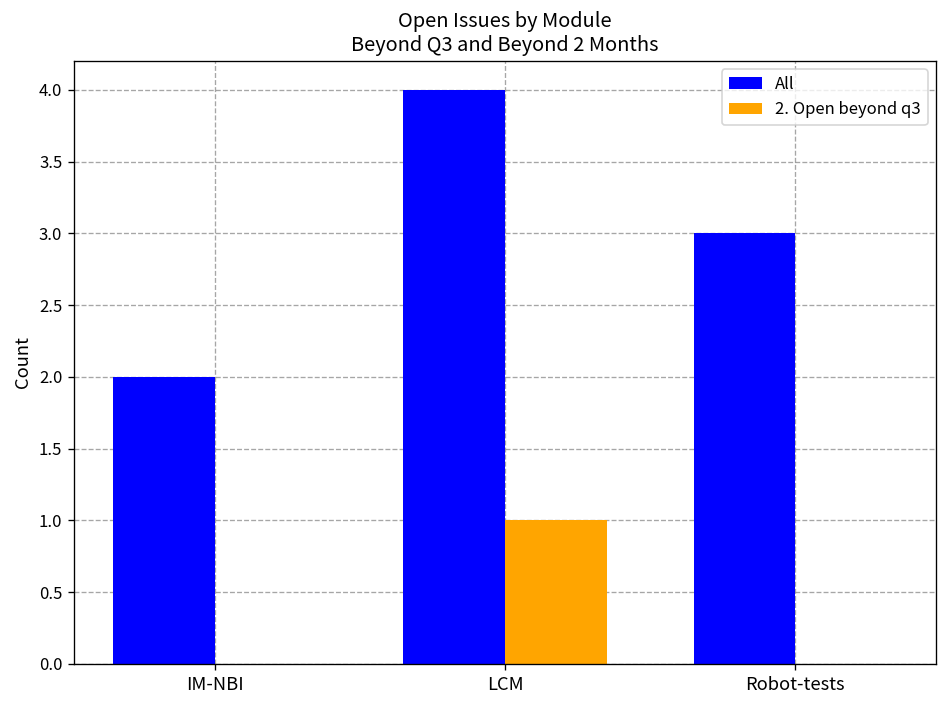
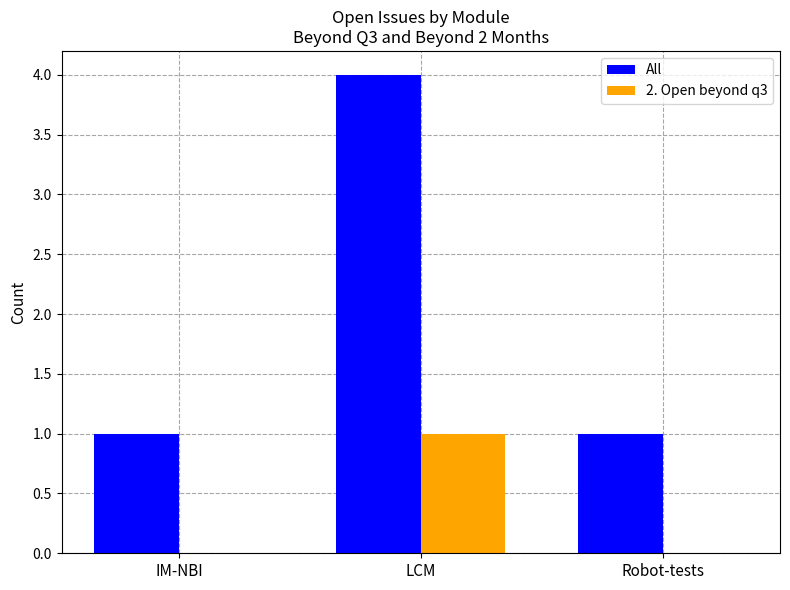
All, IM-NBI: 2 -> 1
All, Robot-tests: 3 -> 1
